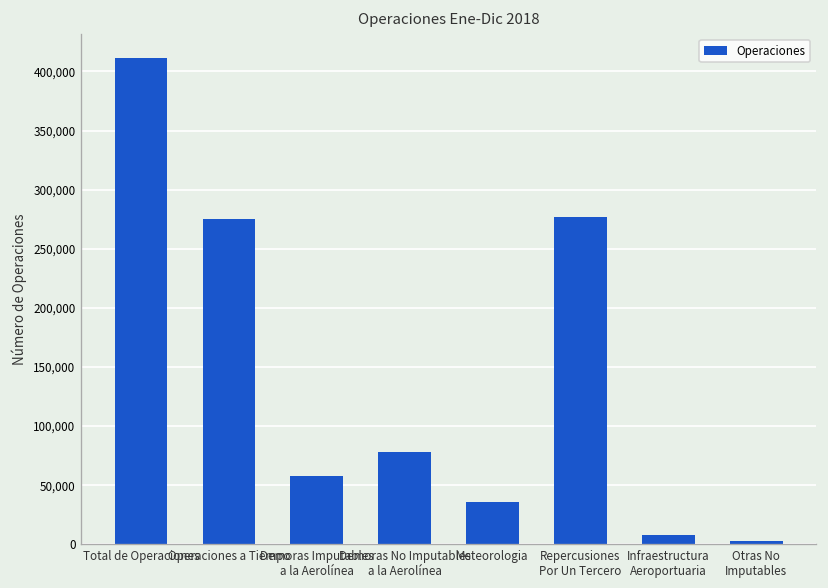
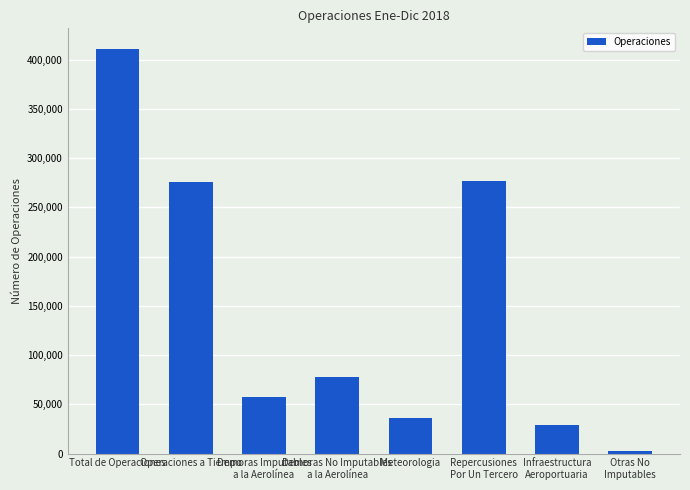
Infraestructura Aeroportuaria: 10,000 -> 30,000
